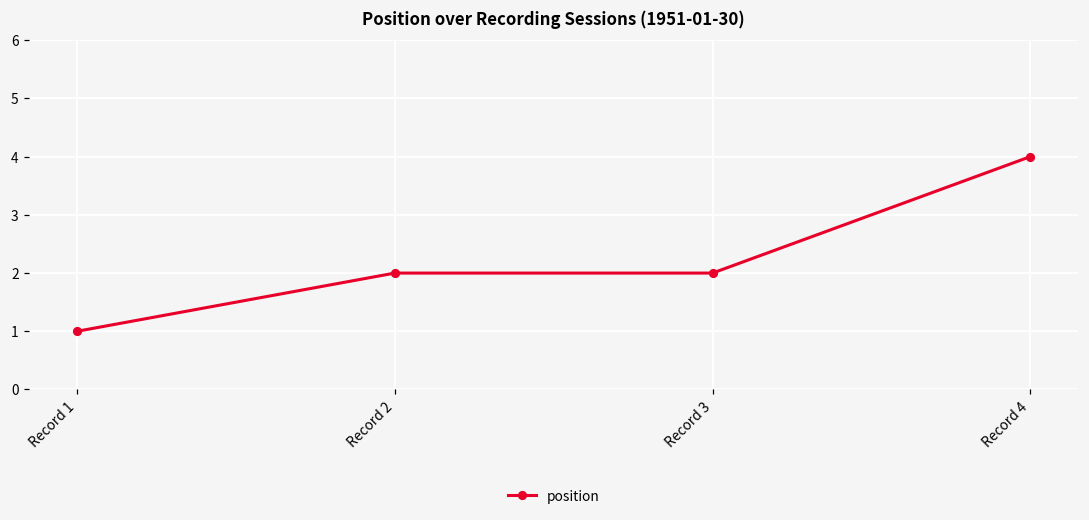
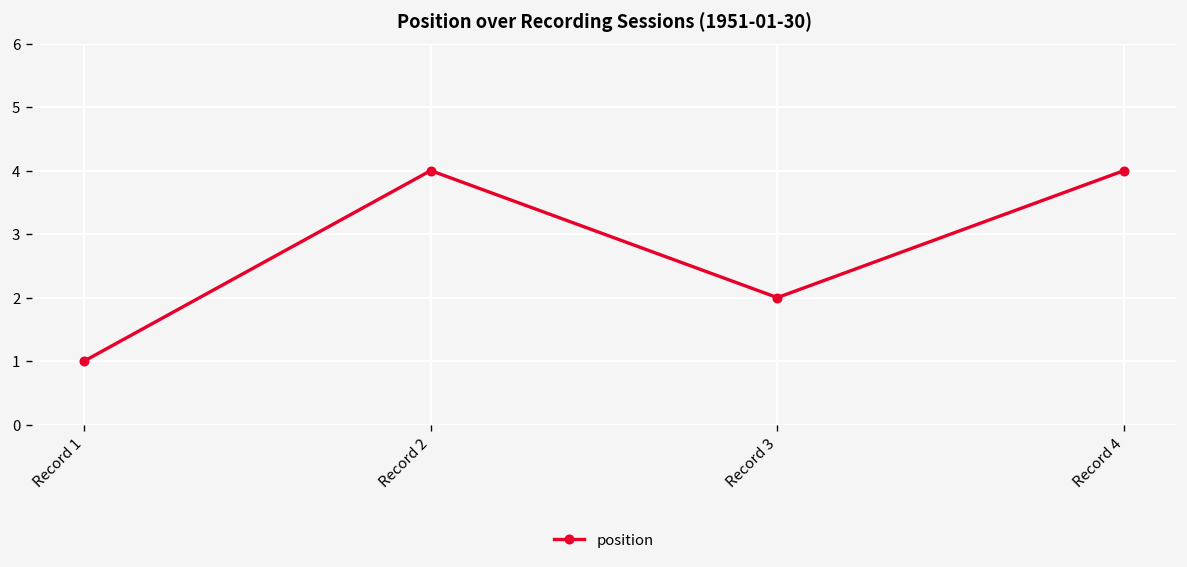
Record 2: 2 -> 4
